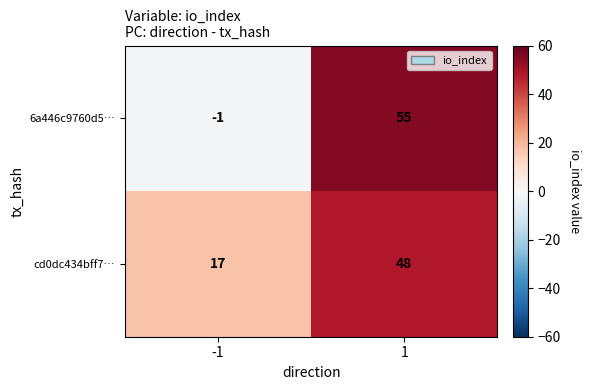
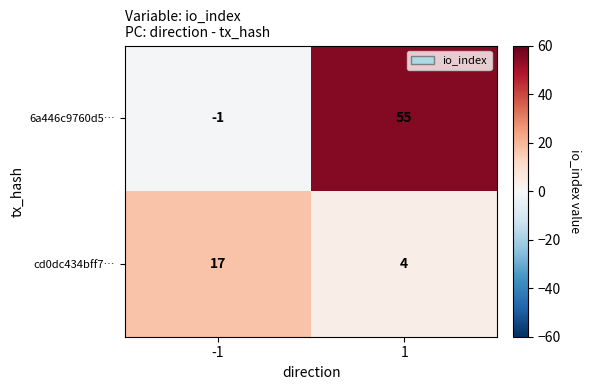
cd0dc434bff7…, 1: 48 -> 4
